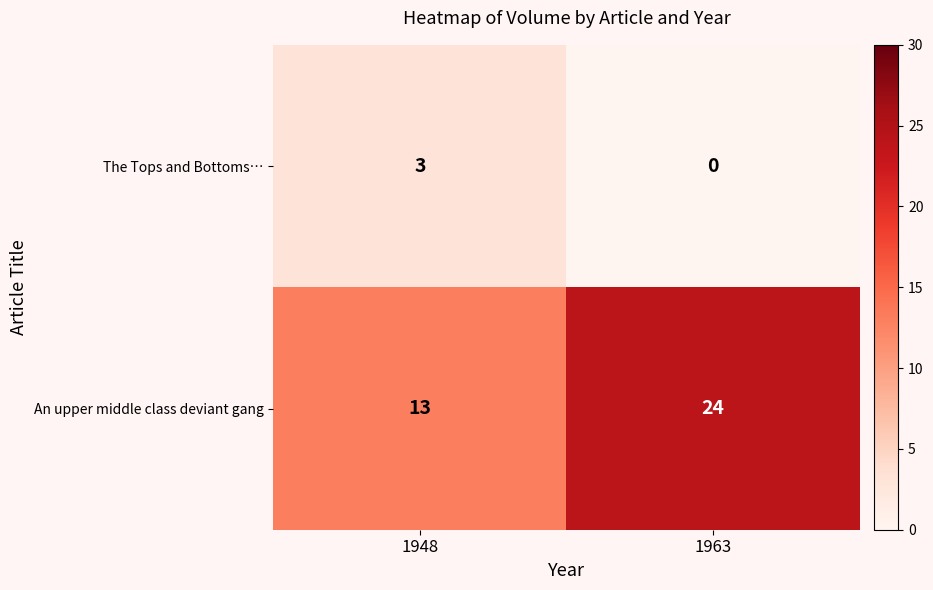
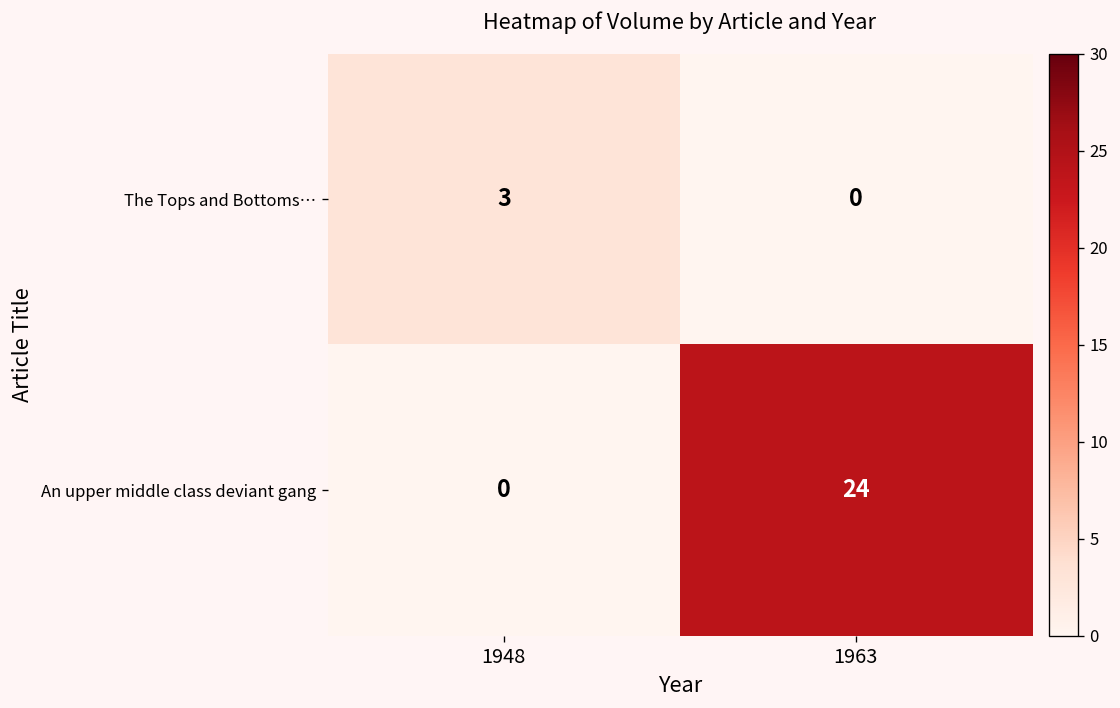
An upper middle class deviant gang, 1948: 13 -> 0
